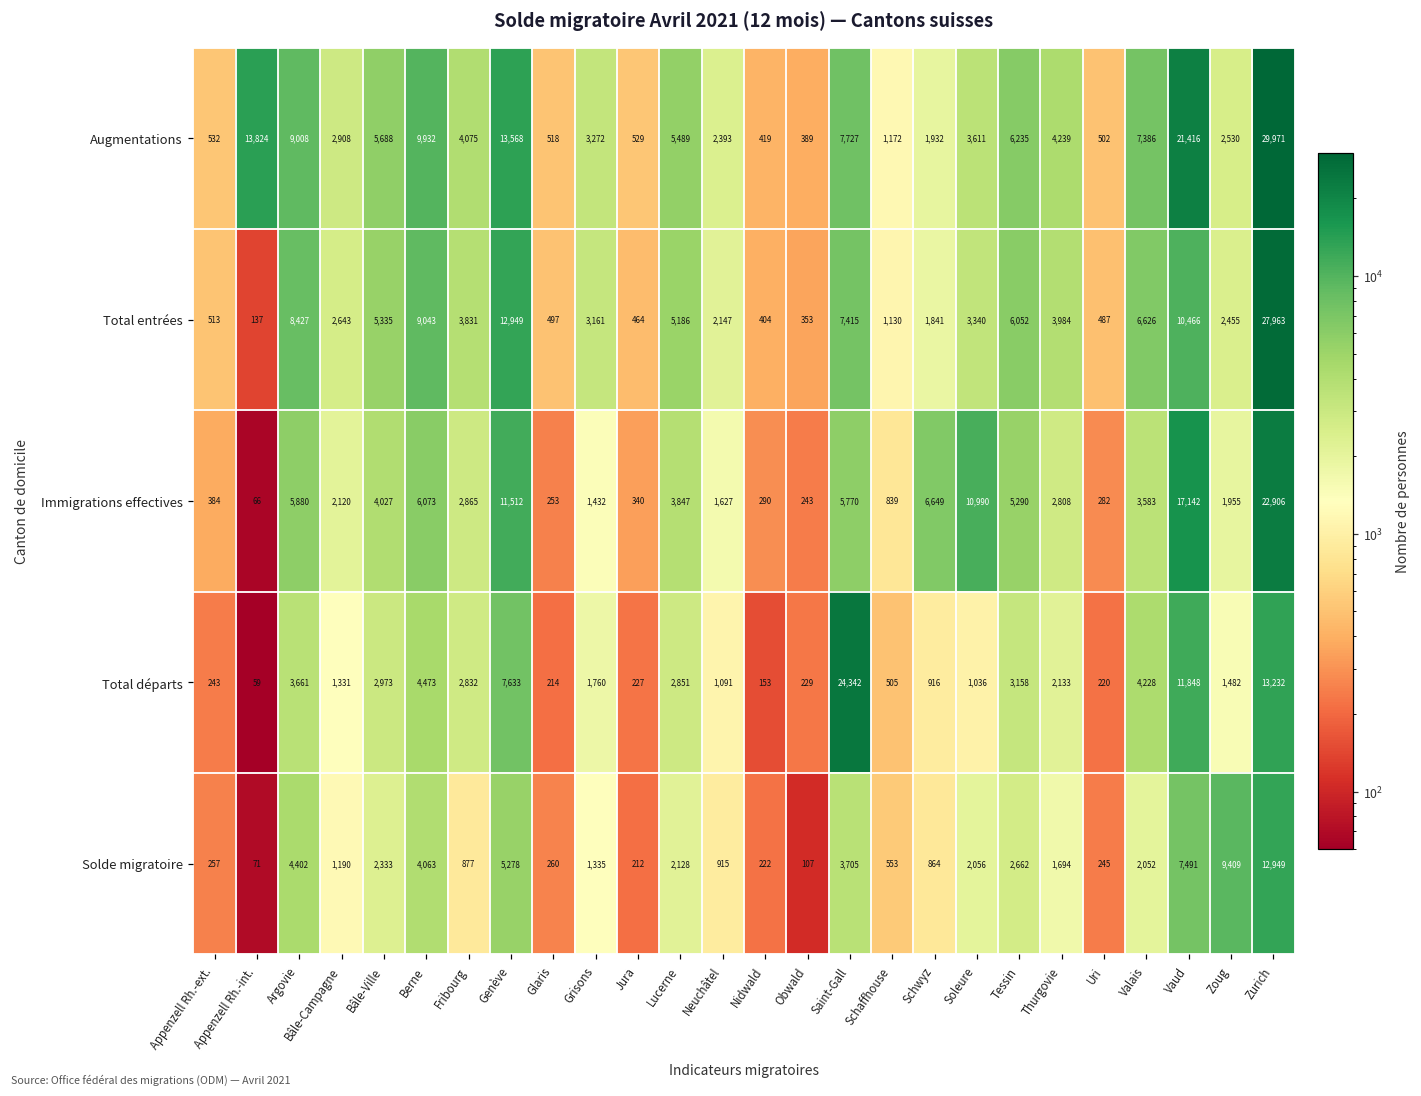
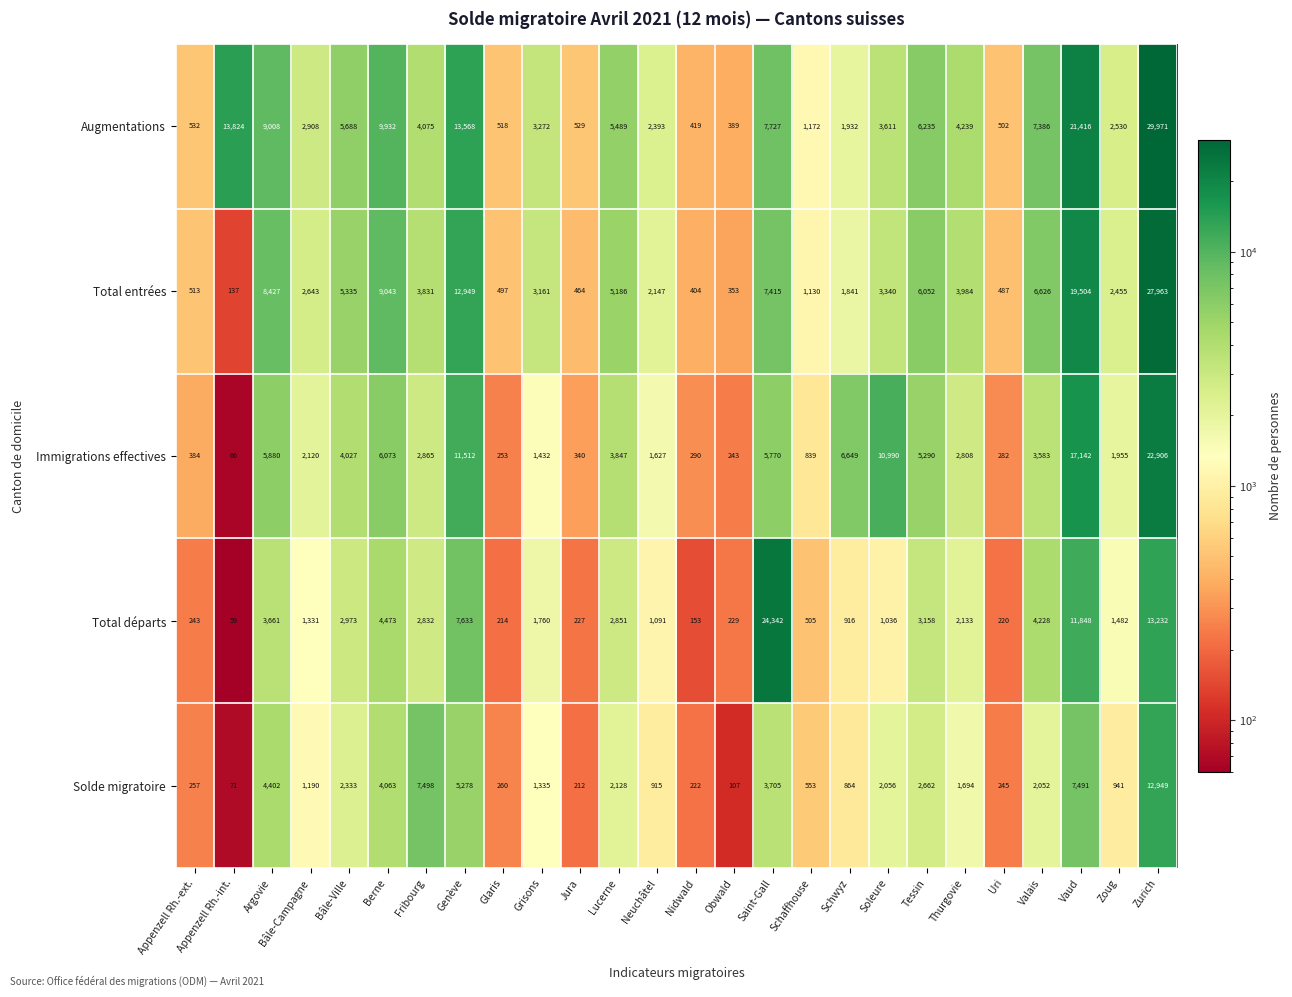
Total entrées, Vaud: 10,466 -> 19,504
Solde migratoire, Fribourg: 877 -> 7,498
Solde migratoire, Zoug: 9,409 -> 941
